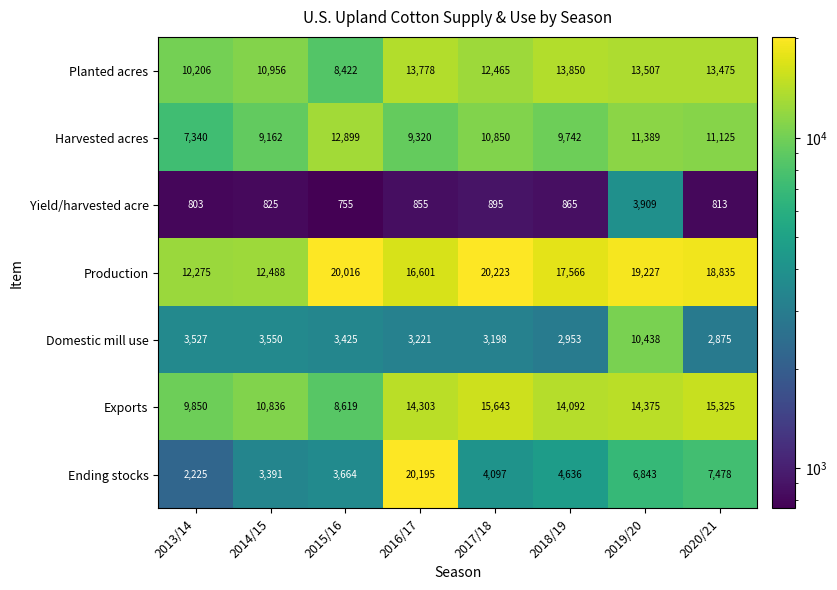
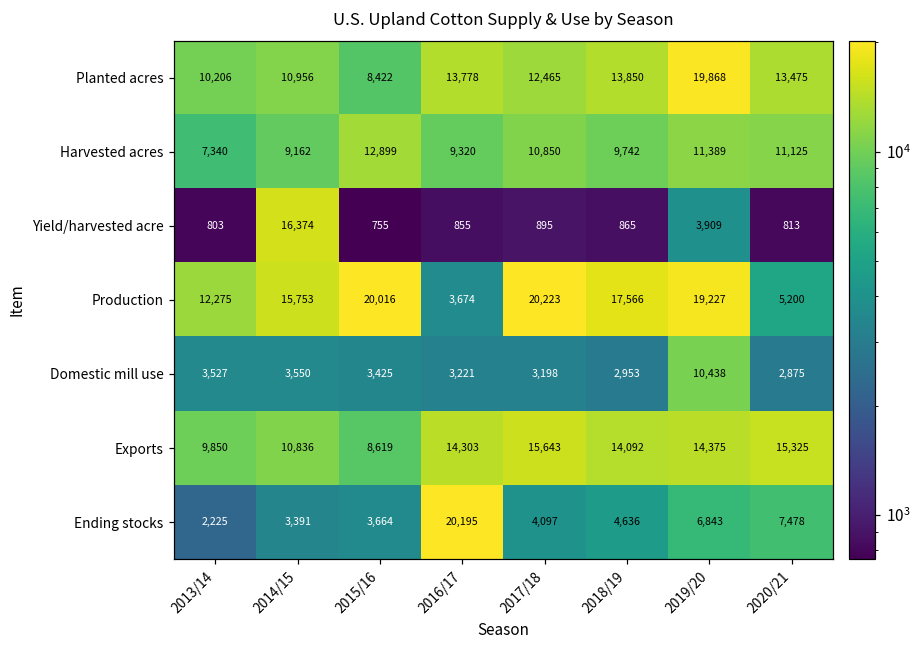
Planted acres, 2019/20: 13,507 -> 19,868
Yield/harvested acre, 2014/15: 825 -> 16,374
Production, 2014/15: 12,488 -> 15,753
Production, 2016/17: 16,601 -> 3,674
Production, 2020/21: 18,835 -> 5,200
